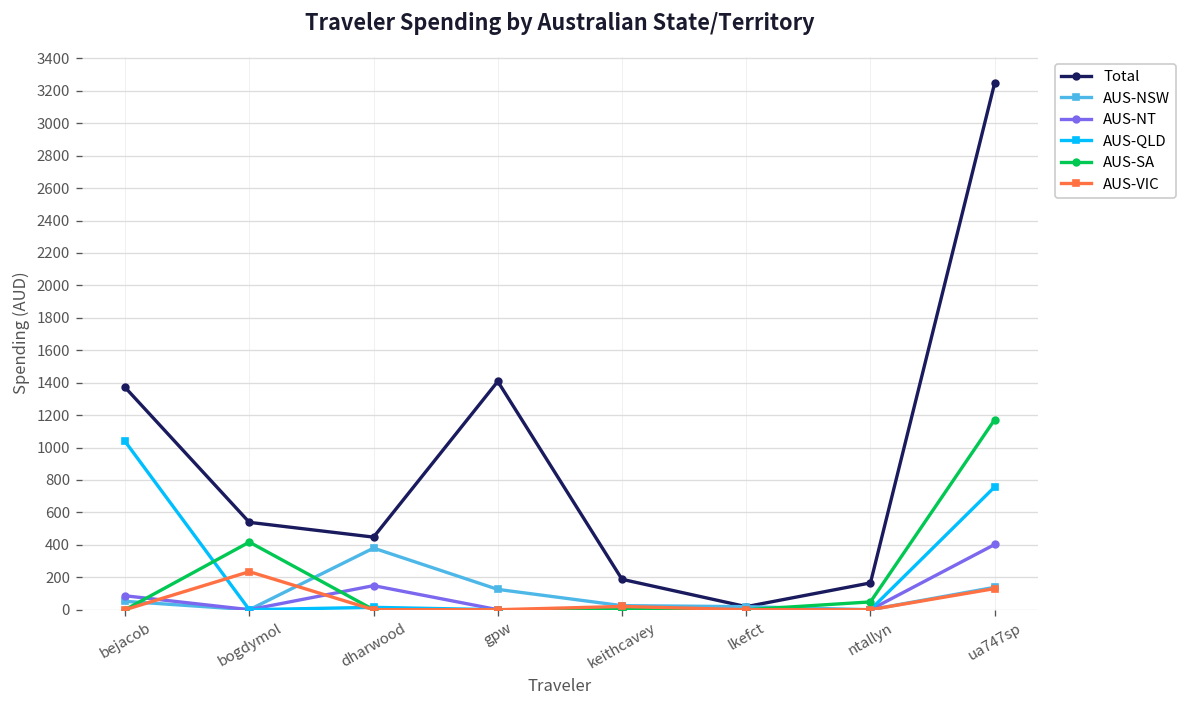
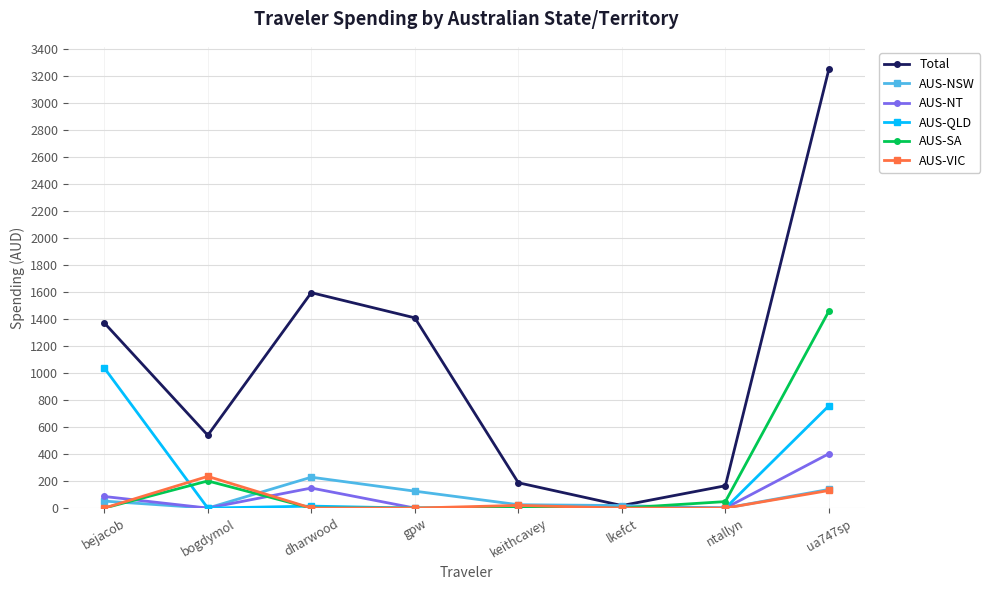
AUS-SA, bogdymol: 420 -> 200
Total, dharwood: 450 -> 1590
AUS-NSW, dharwood: 380 -> 230
AUS-SA, ua747sp: 1170 -> 1460
